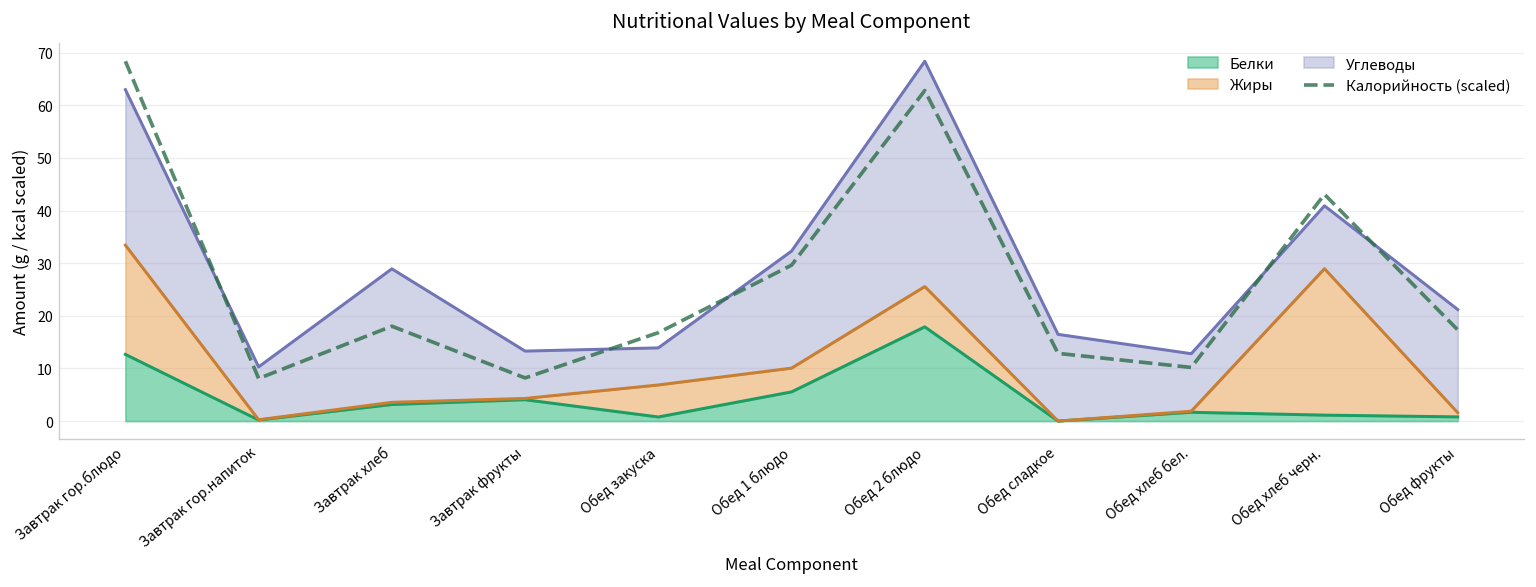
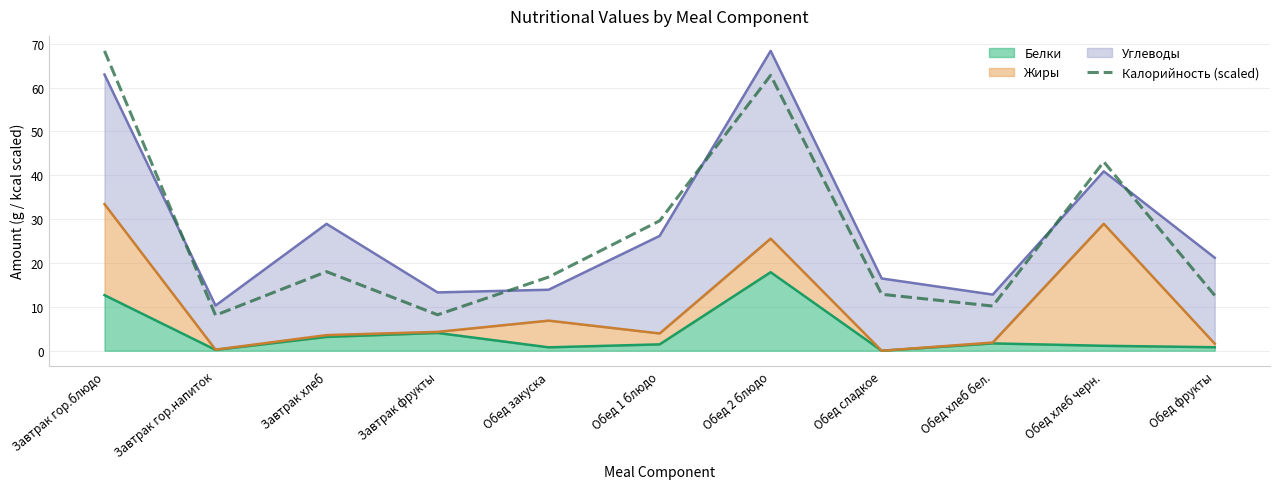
Белки, Обед 1 блюдо: 6 -> 1
Жиры, Обед 1 блюдо: 5 -> 2
Калорийность (scaled), Обед фрукты: 17 -> 13
